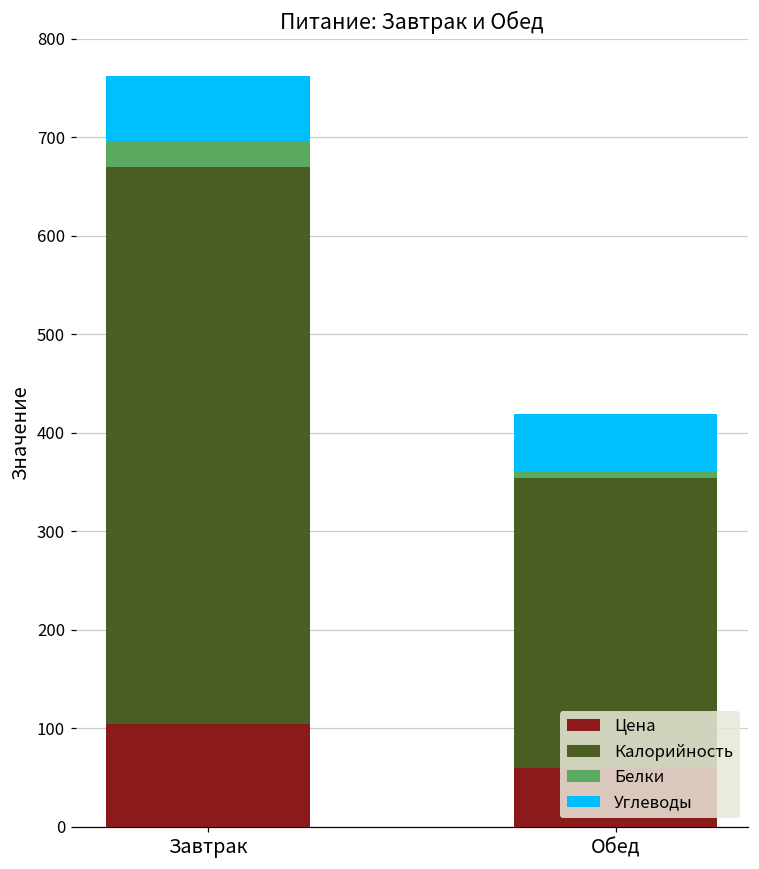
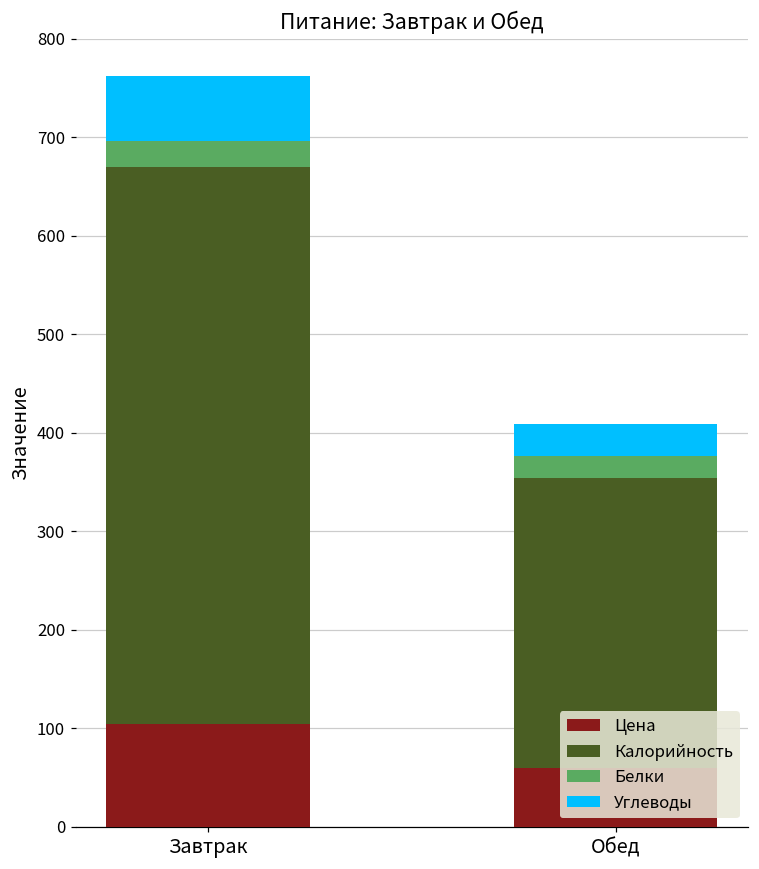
Белки, Обед: 10 -> 20
Углеводы, Обед: 60 -> 30
